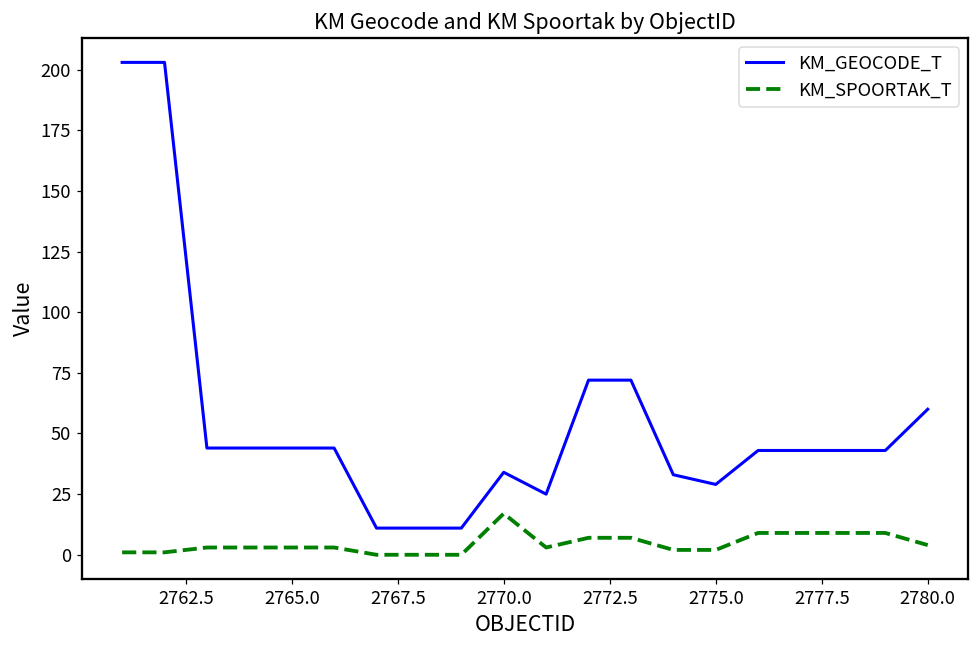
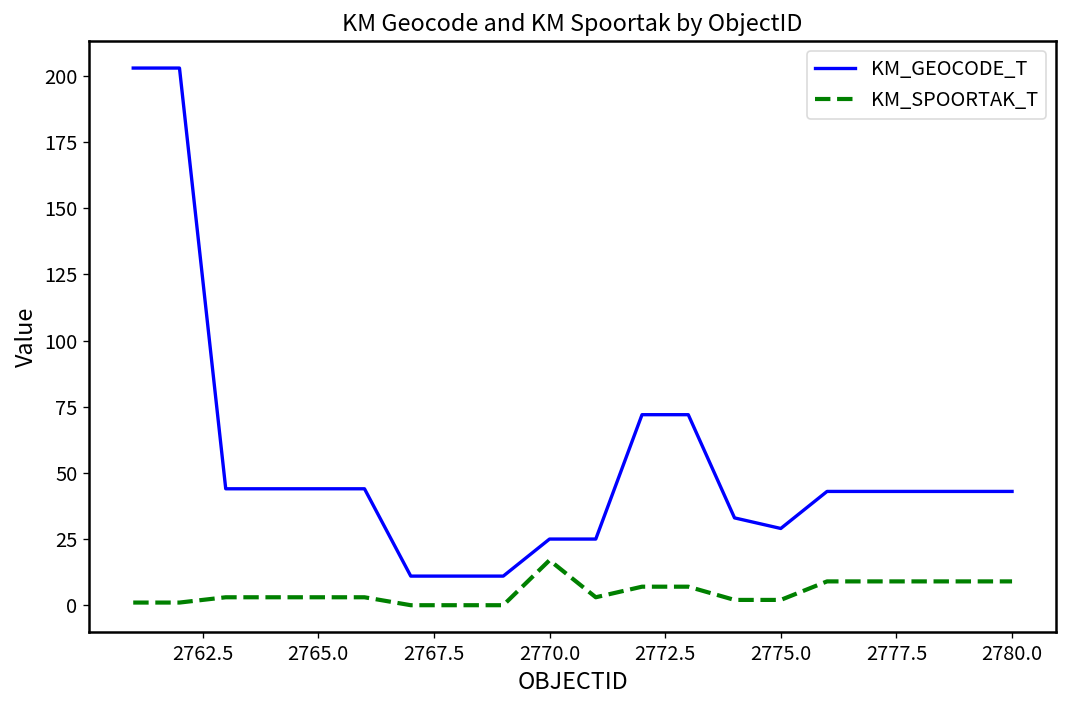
KM_GEOCODE_T, 2770.0: 34 -> 25
KM_GEOCODE_T, 2780.0: 60 -> 43
KM_SPOORTAK_T, 2780.0: 4 -> 9
